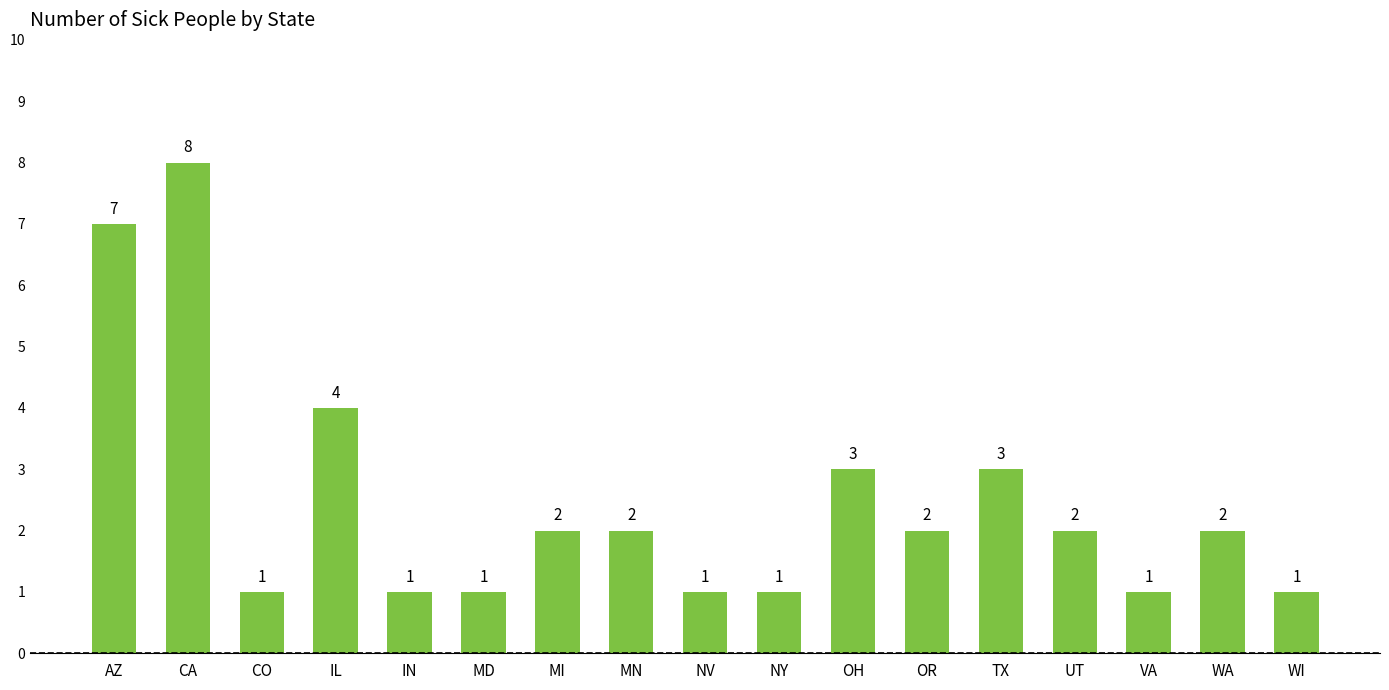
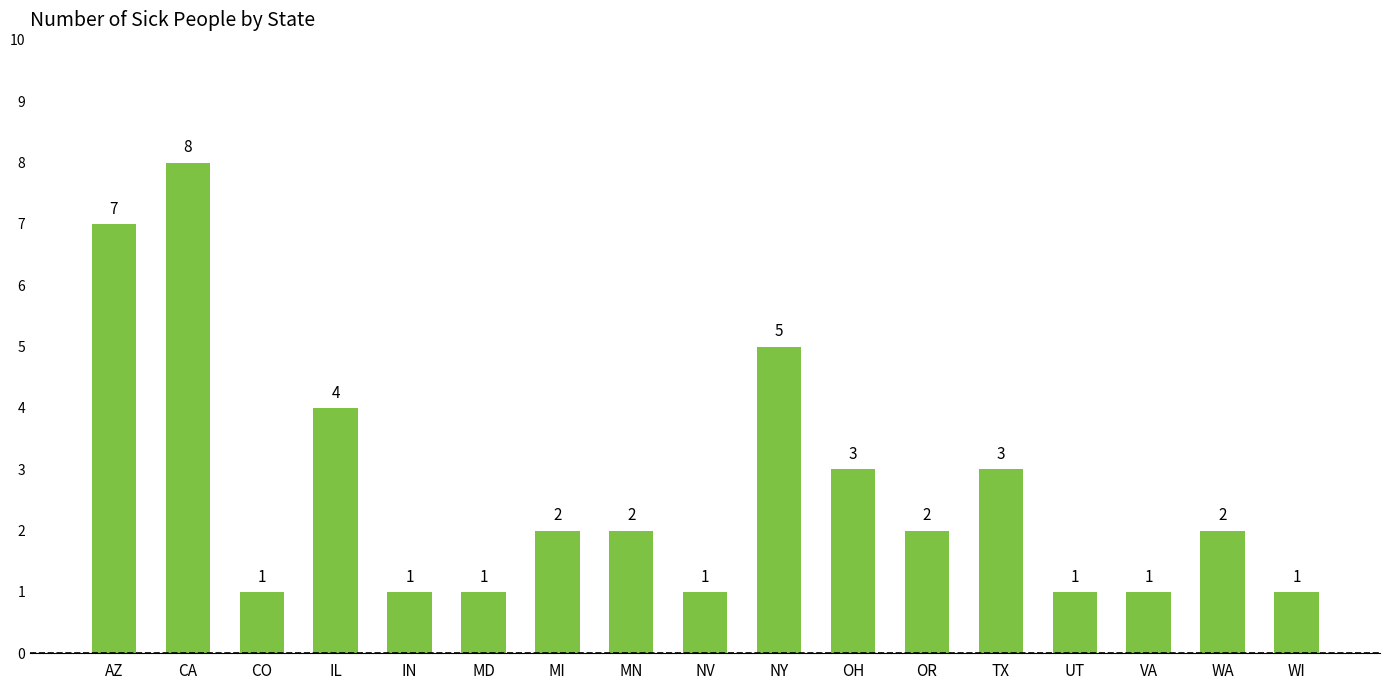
NY: 1 -> 5
UT: 2 -> 1
